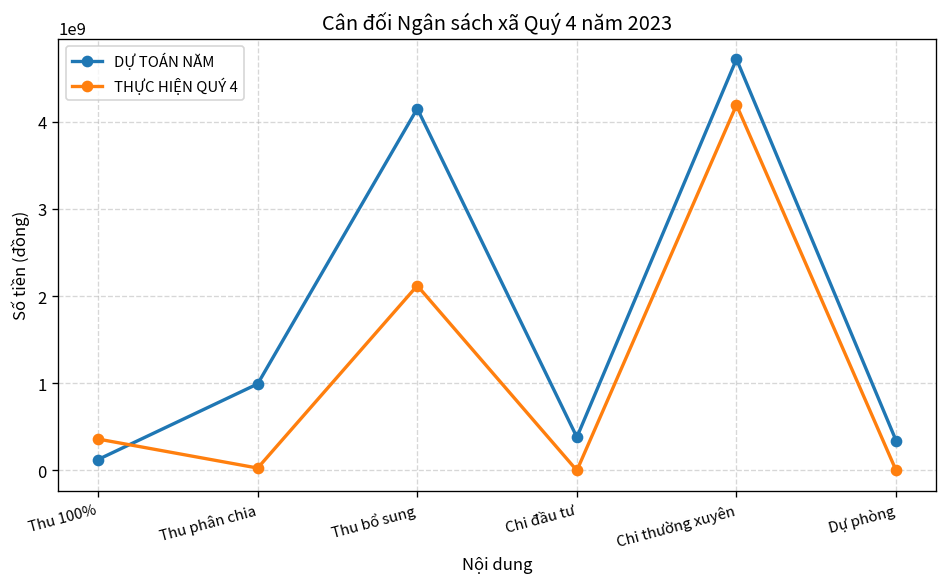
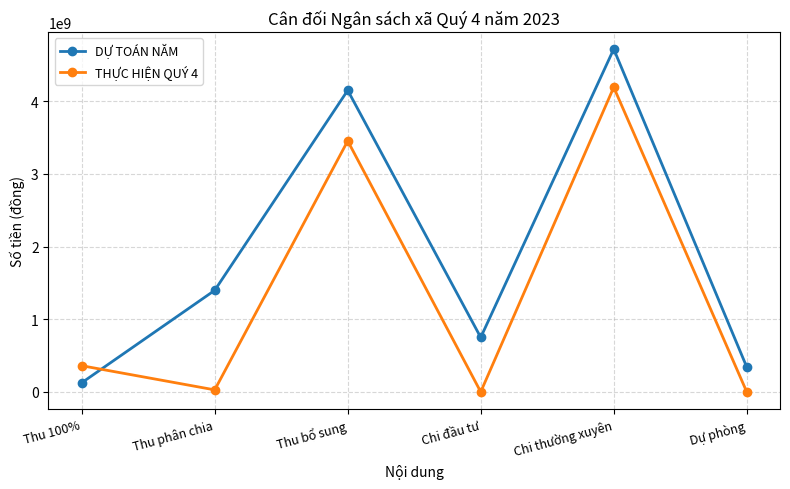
DỰ TOÁN NĂM, Thu phân chia: 1000000000 -> 1400000000
THỰC HIỆN QUÝ 4, Thu bổ sung: 2100000000 -> 3500000000
DỰ TOÁN NĂM, Chi đầu tư: 400000000 -> 800000000
